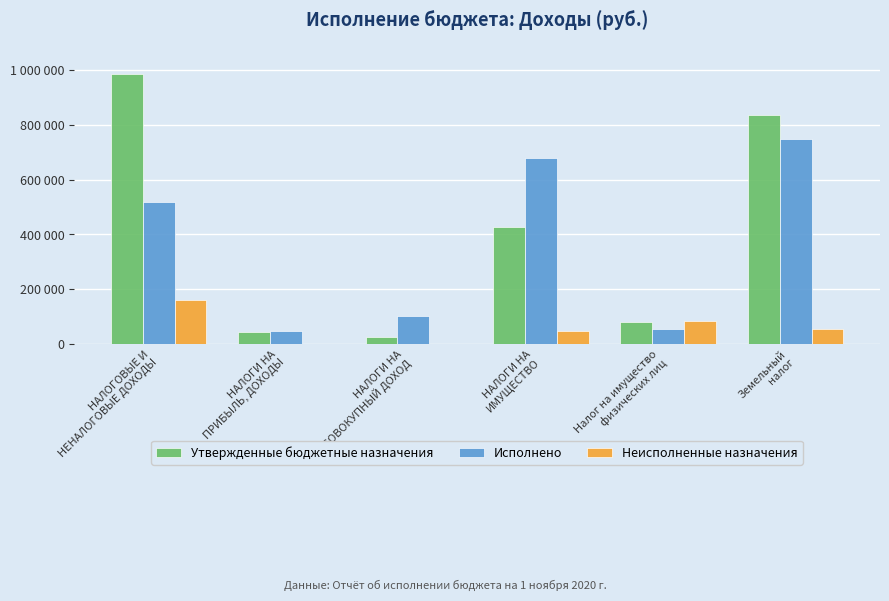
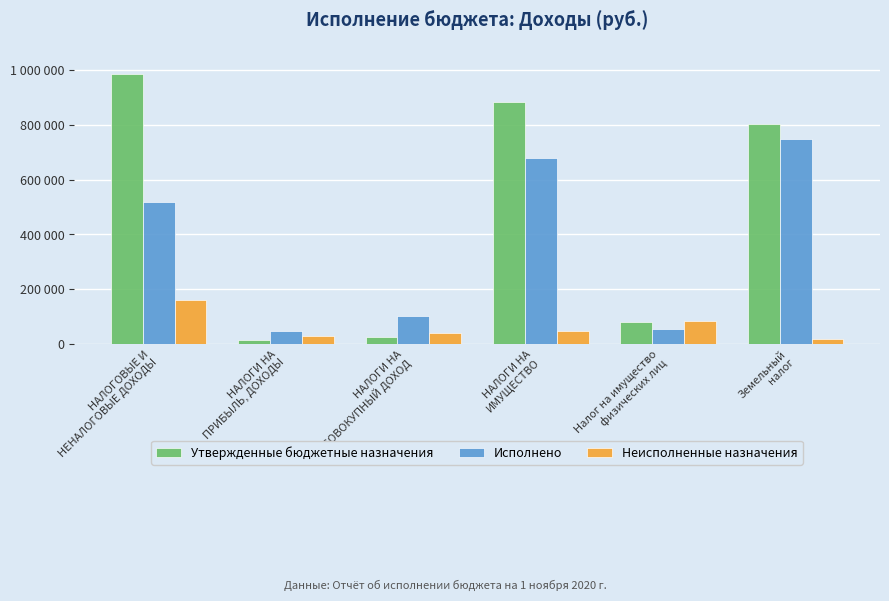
Утвержденные бюджетные назначения, НАЛОГИ НА ПРИБЫЛЬ, ДОХОДЫ: 50000 -> 10000
Неисполненные назначения, НАЛОГИ НА ПРИБЫЛЬ, ДОХОДЫ: 0 -> 30000
Неисполненные назначения, НАЛОГИ НА СОВОКУПНЫЙ ДОХОД: 0 -> 40000
Утвержденные бюджетные назначения, НАЛОГИ НА ИМУЩЕСТВО: 430000 -> 880000
Утвержденные бюджетные назначения, Земельный налог: 840000 -> 800000
Неисполненные назначения, Земельный налог: 60000 -> 20000
